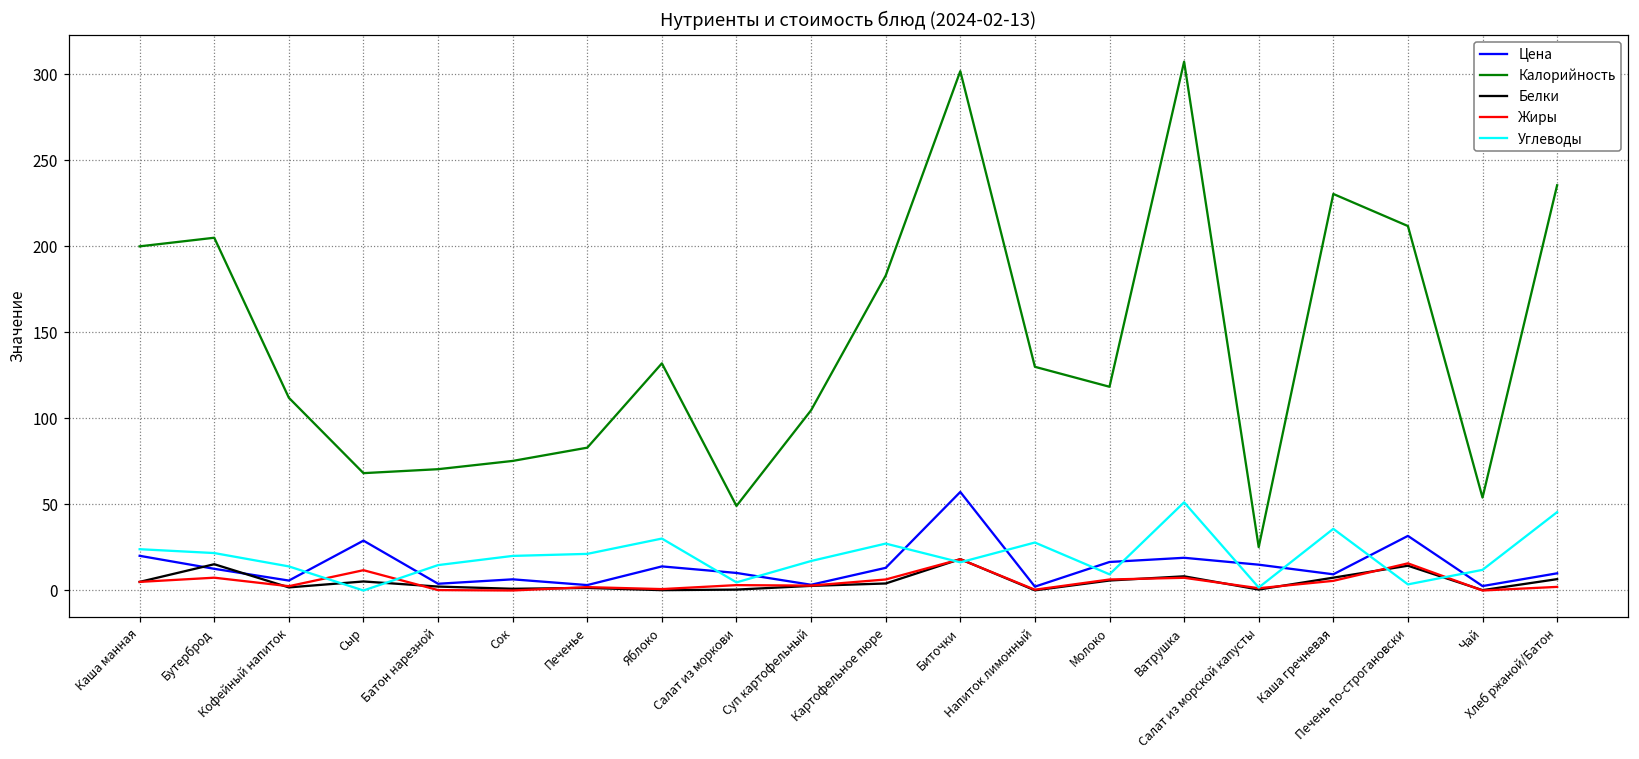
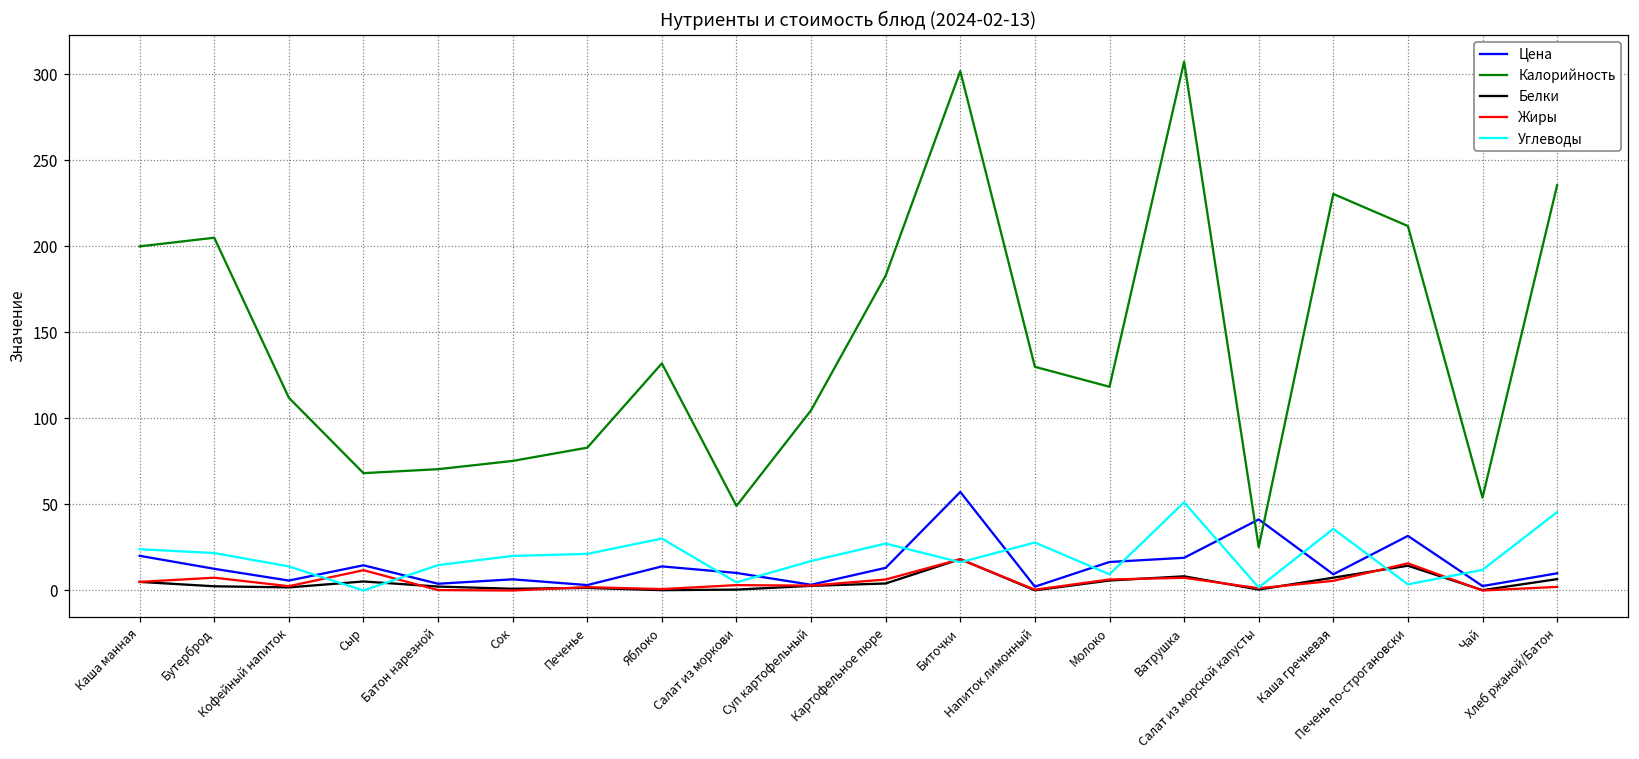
Белки, Бутерброд: 15 -> 2
Цена, Сыр: 29 -> 15
Цена, Салат из морской капусты: 15 -> 41
